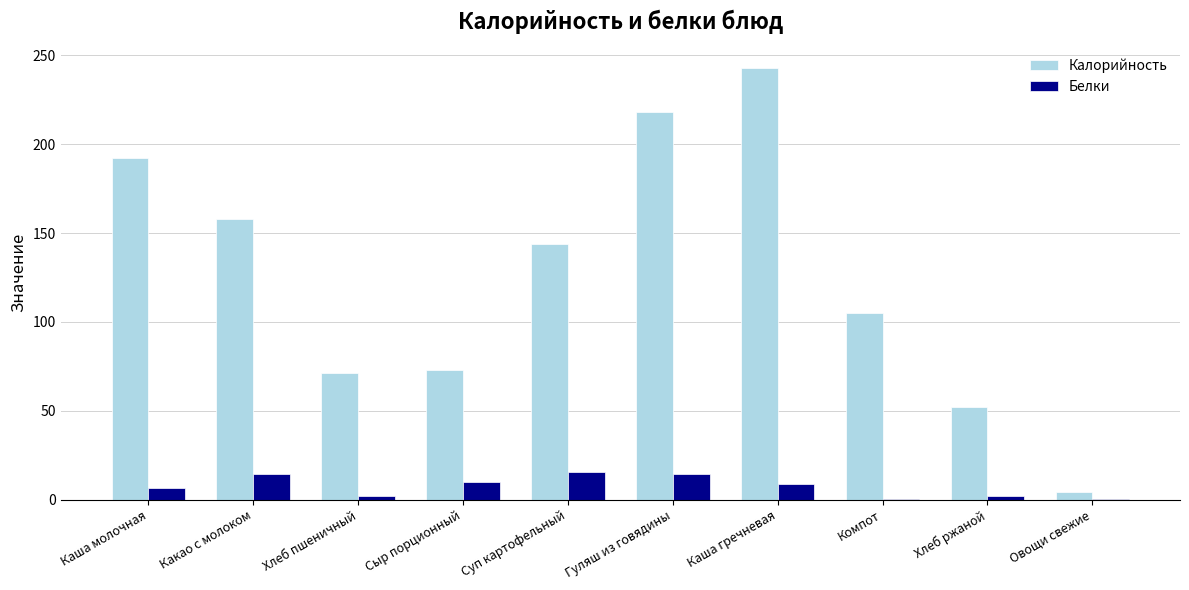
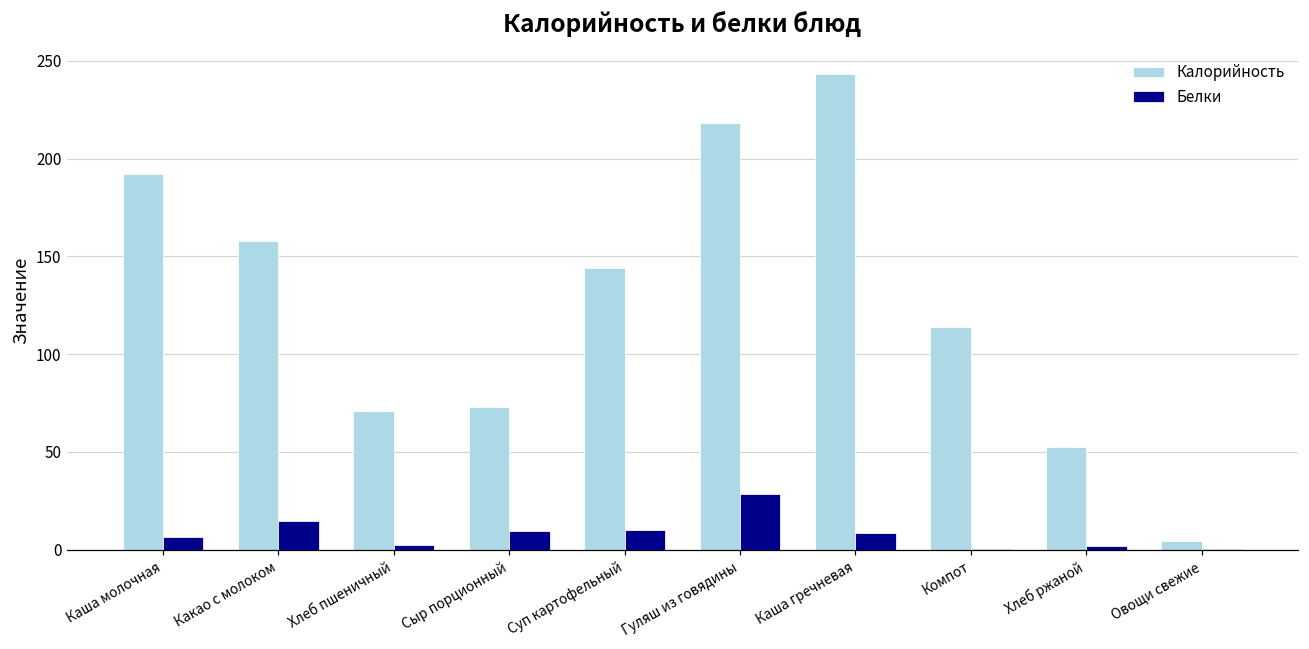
Белки, Суп картофельный: 16 -> 10
Белки, Гуляш из говядины: 15 -> 29
Калорийность, Компот: 105 -> 114
